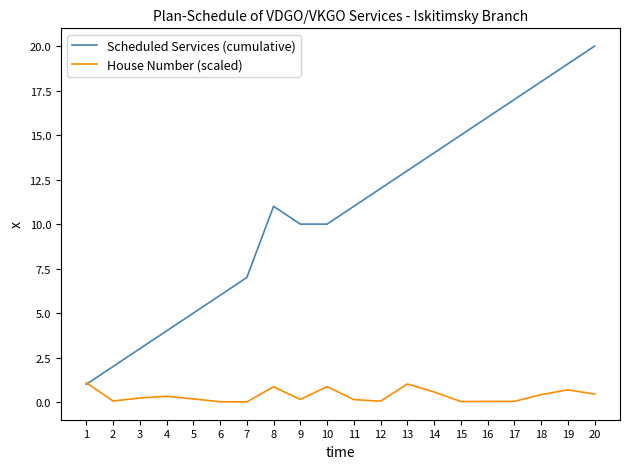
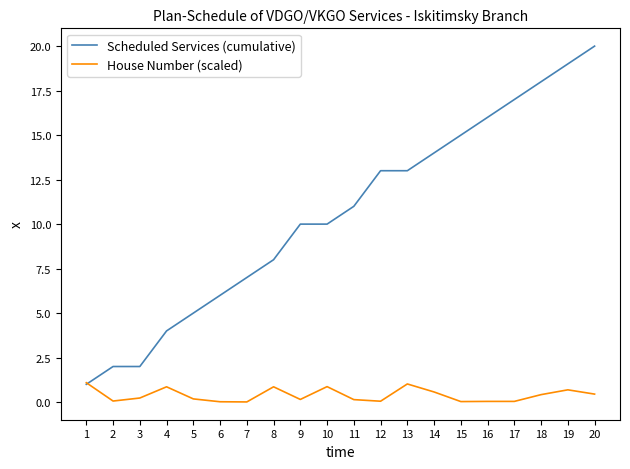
Scheduled Services (cumulative), 3: 3 -> 2
House Number (scaled), 4: 0.3 -> 0.9
Scheduled Services (cumulative), 8: 11 -> 8
Scheduled Services (cumulative), 12: 12 -> 13
